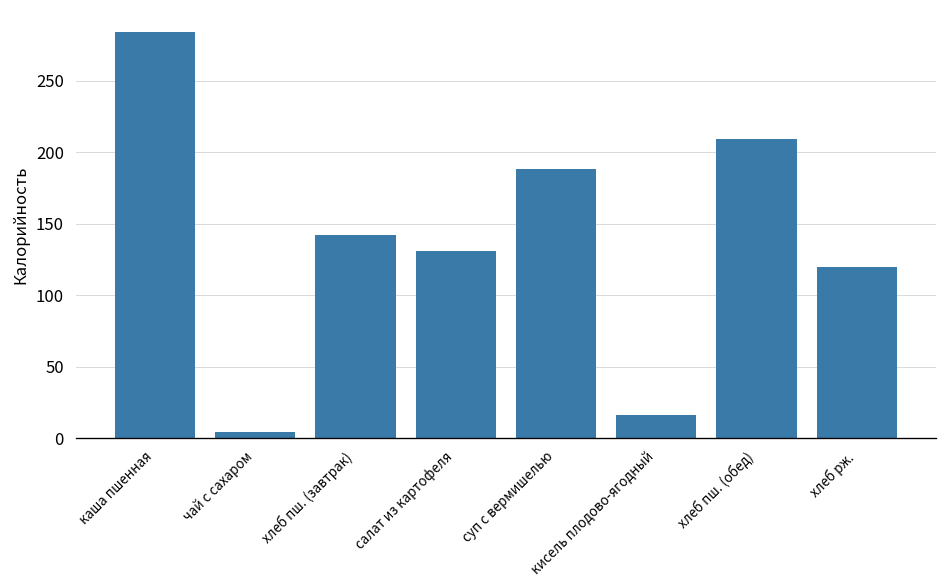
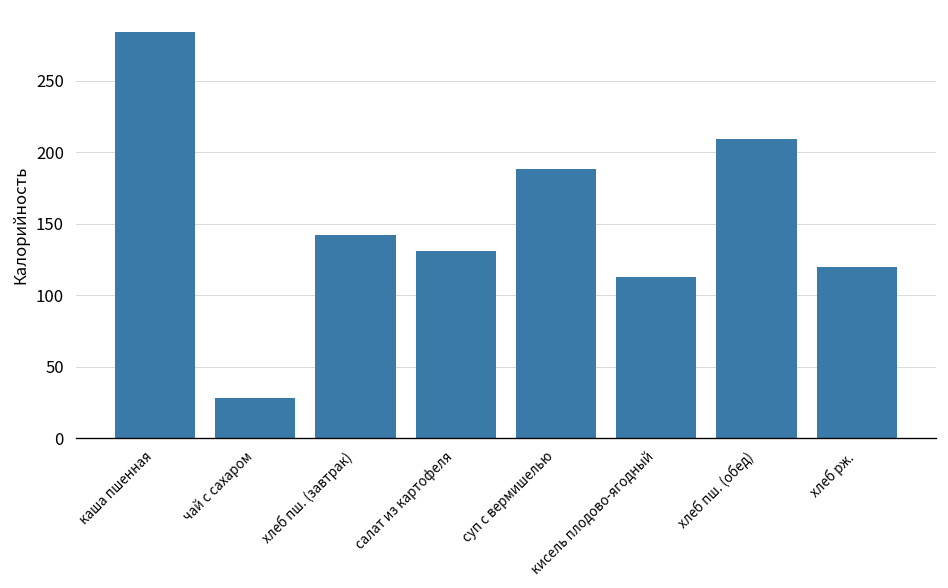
чай с сахаром: 4 -> 28
кисель плодово-ягодный: 16 -> 113
